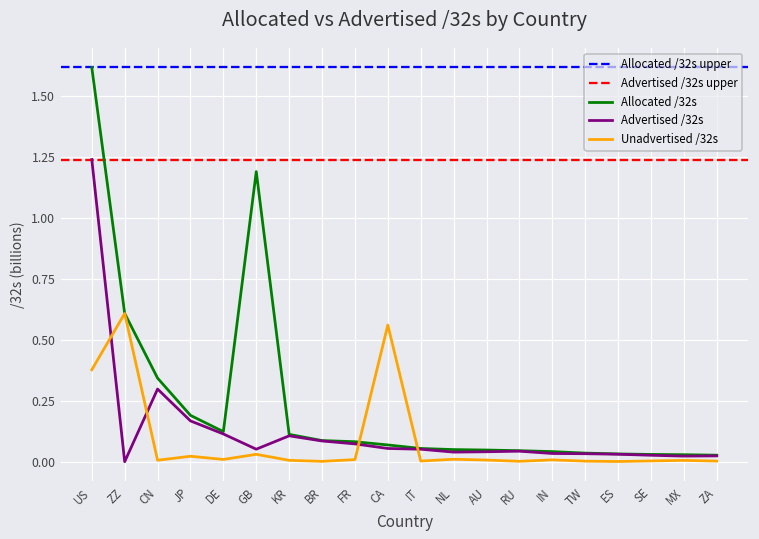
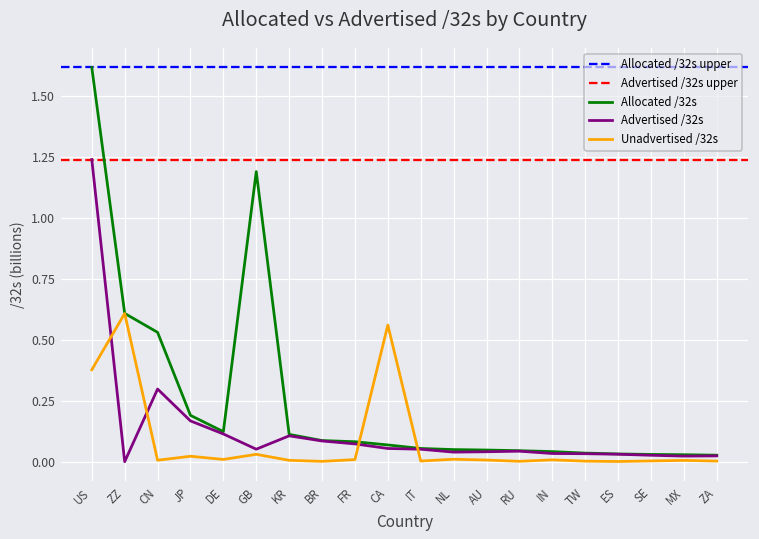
Allocated /32s, CN: 0.34 -> 0.53
